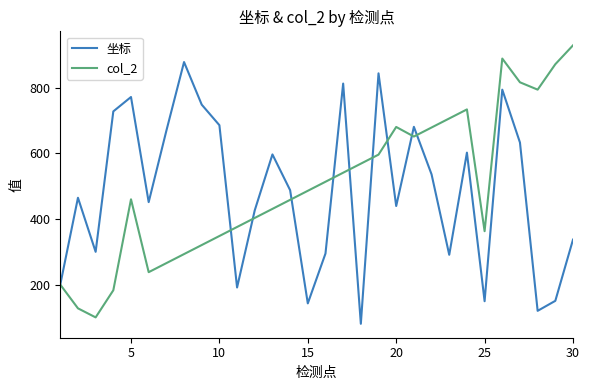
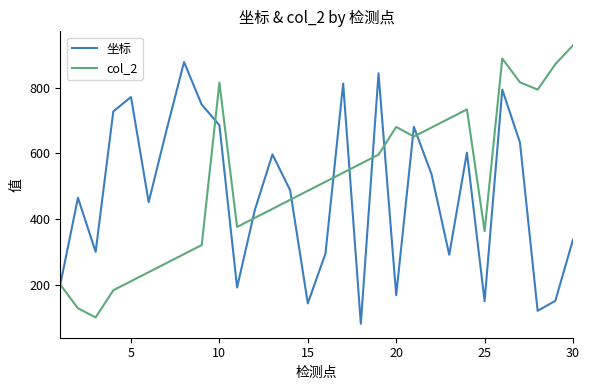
col_2, 5: 460 -> 210
col_2, 10: 350 -> 820
坐标, 20: 440 -> 170
